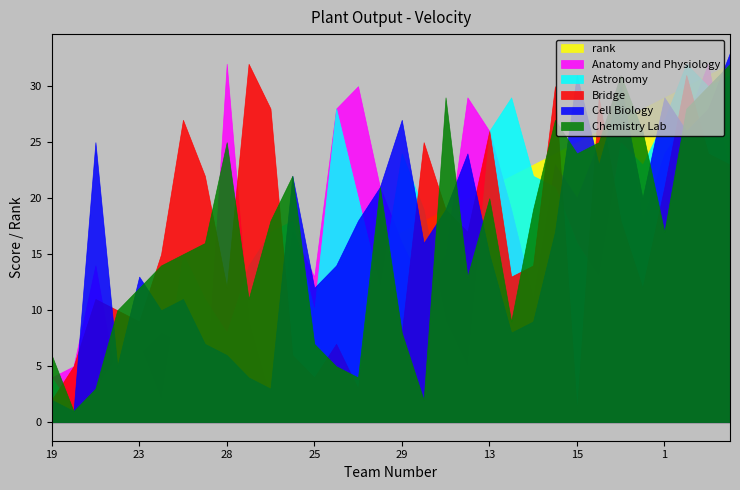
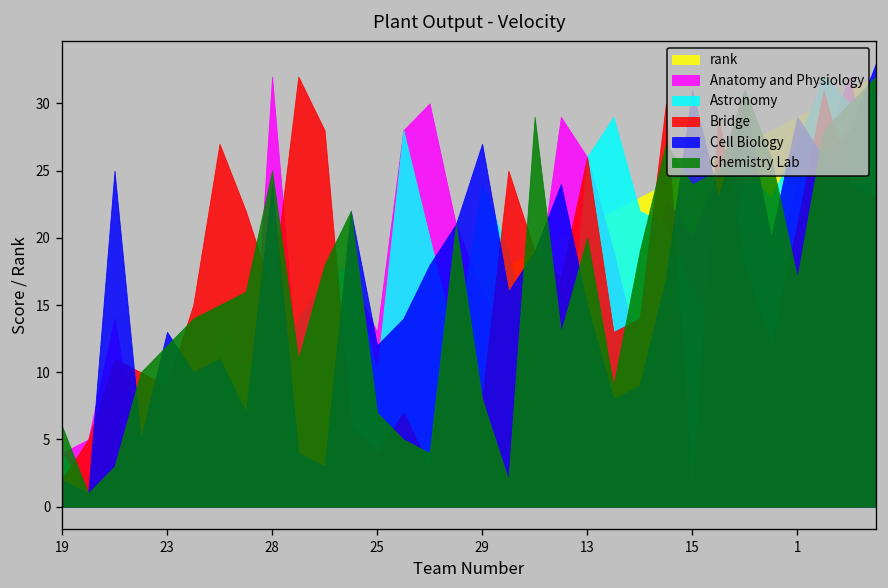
Bridge, 28: 12 -> 16
Cell Biology, 28: 6 -> 24
